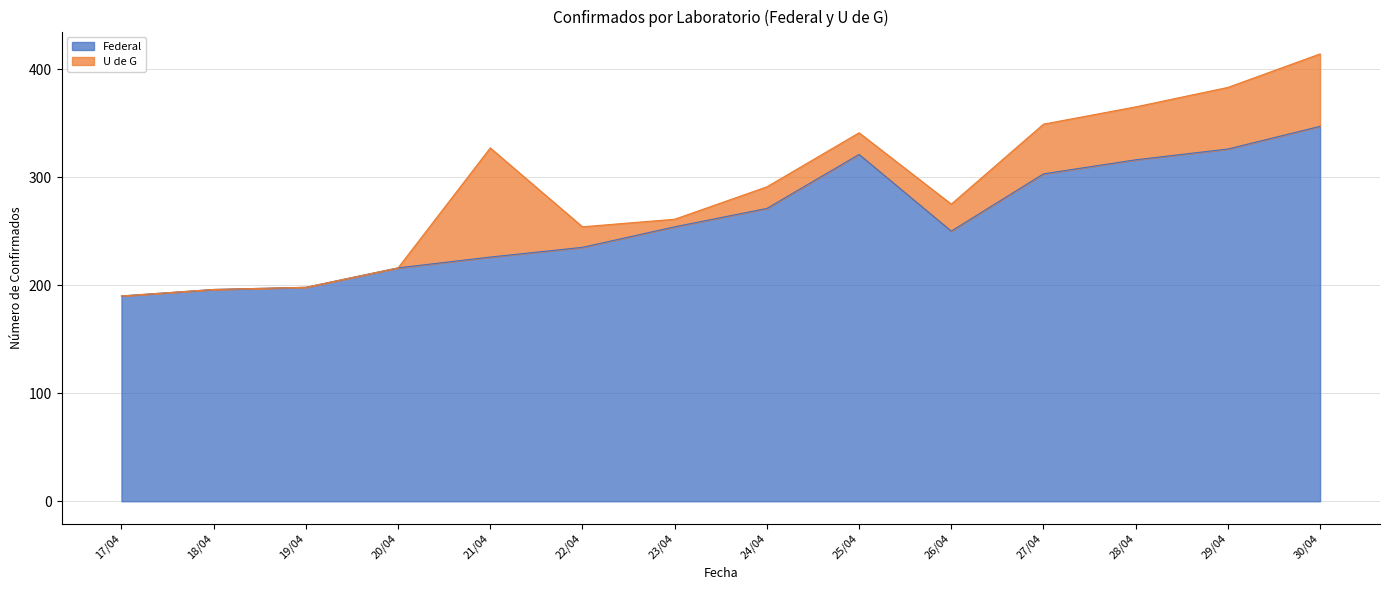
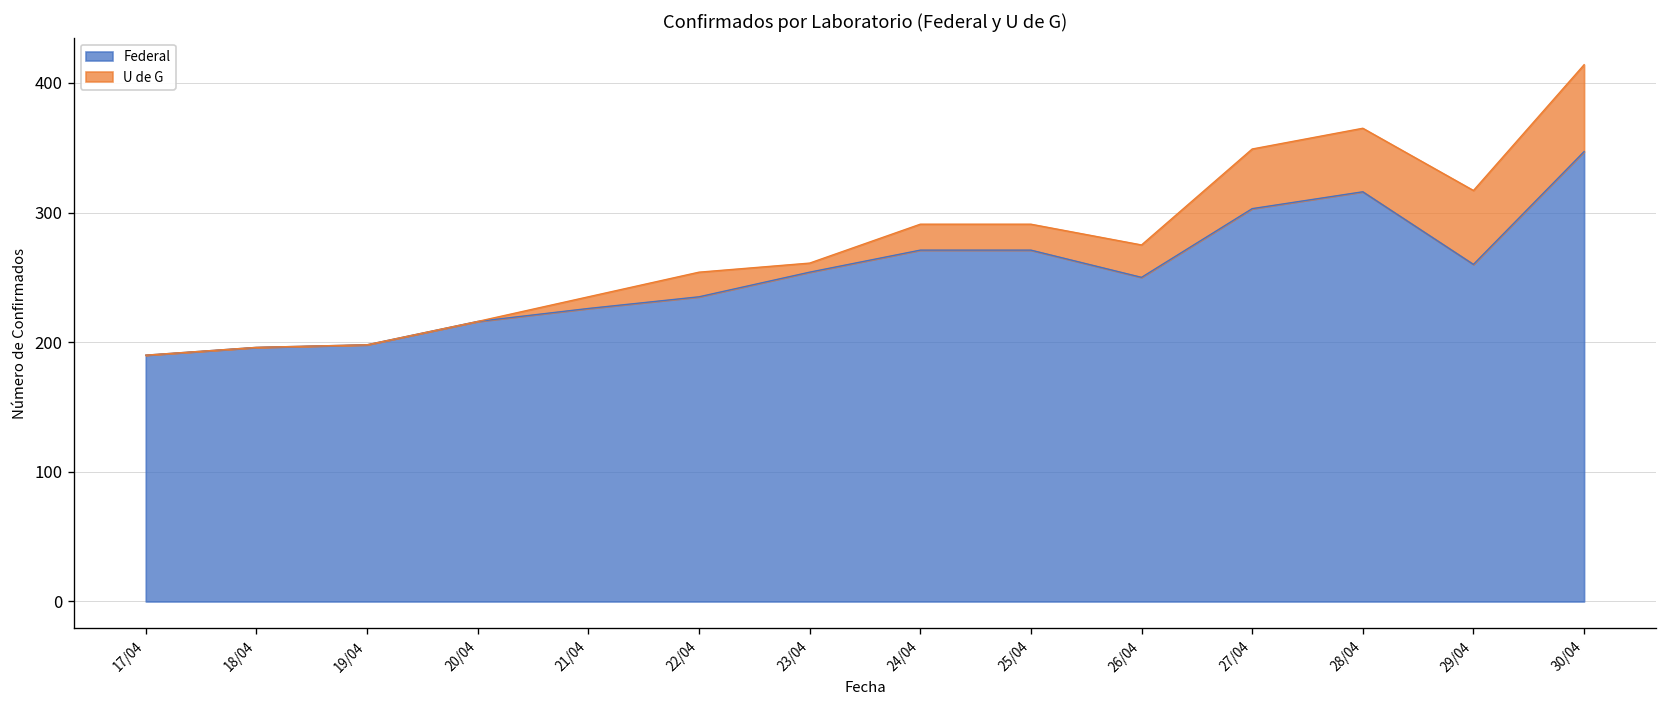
U de G, 21/04: 101 -> 9
Federal, 25/04: 321 -> 271
Federal, 29/04: 326 -> 260
